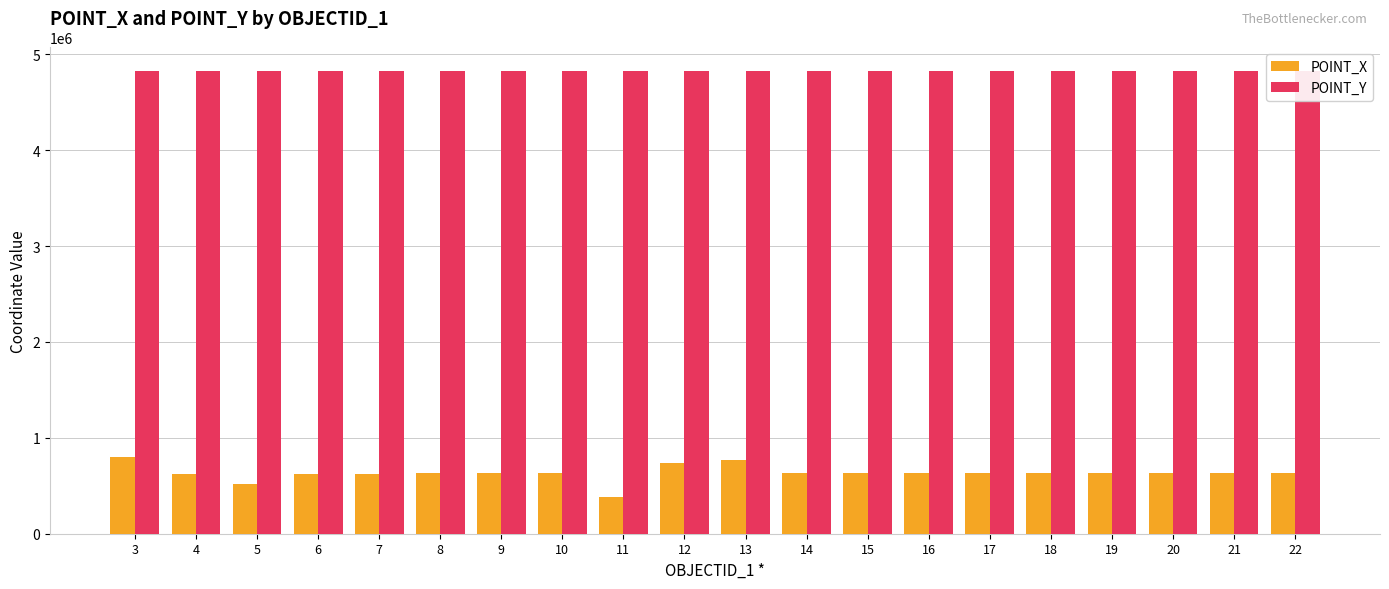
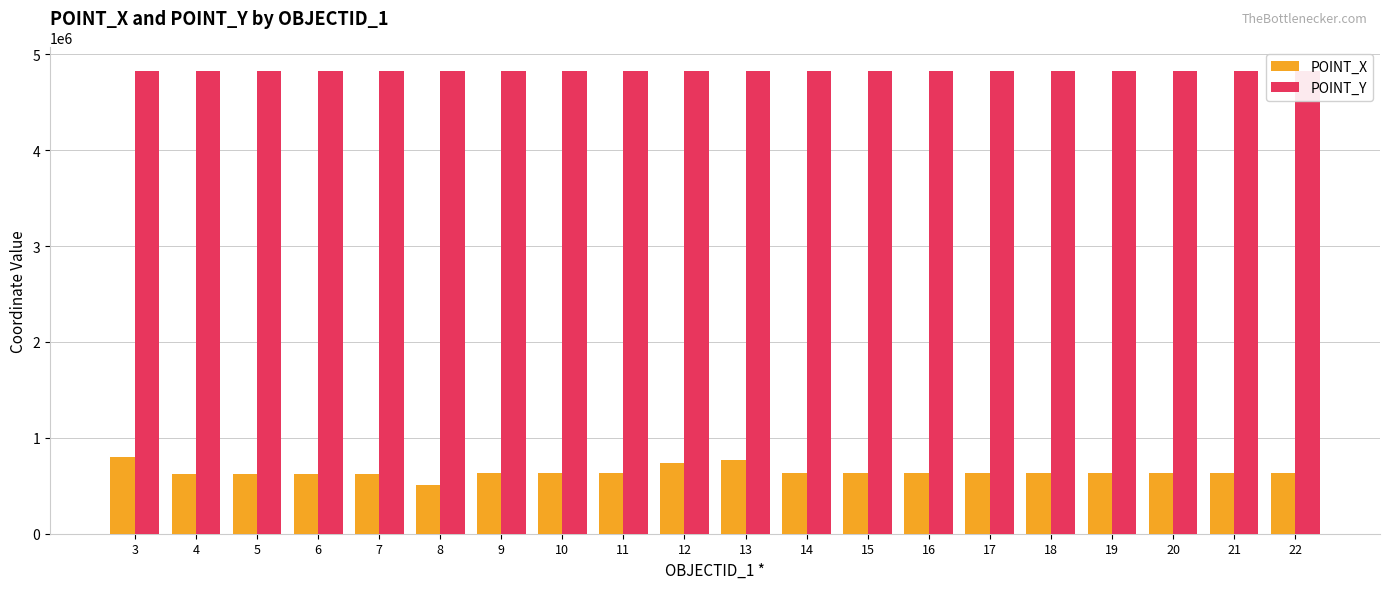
POINT_X, 5: 500000 -> 600000
POINT_X, 8: 600000 -> 500000
POINT_X, 11: 400000 -> 600000
